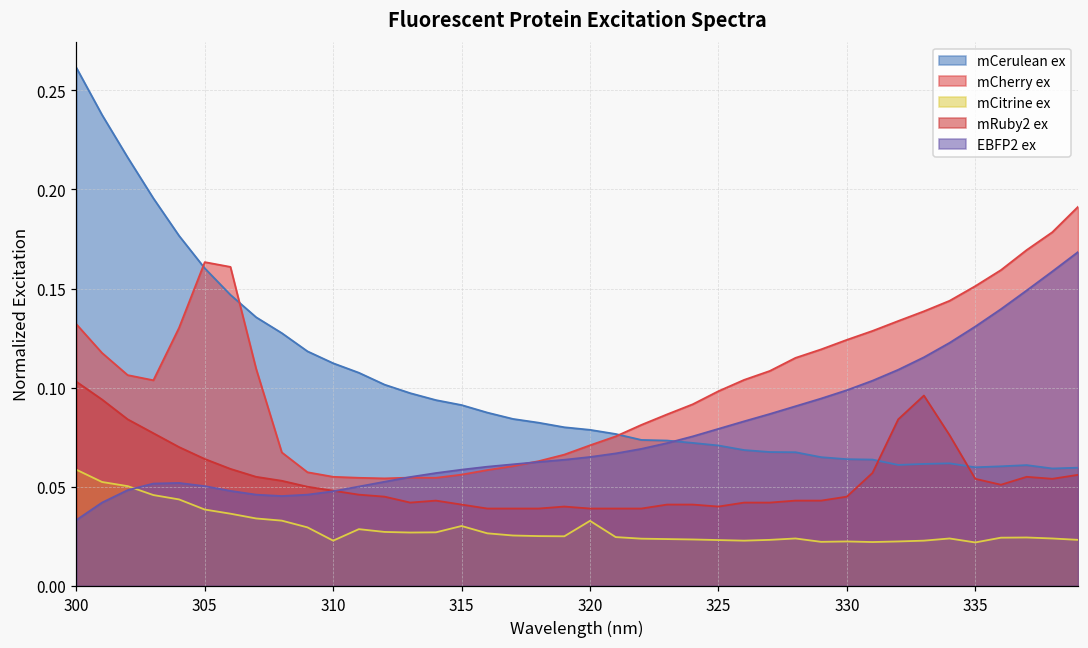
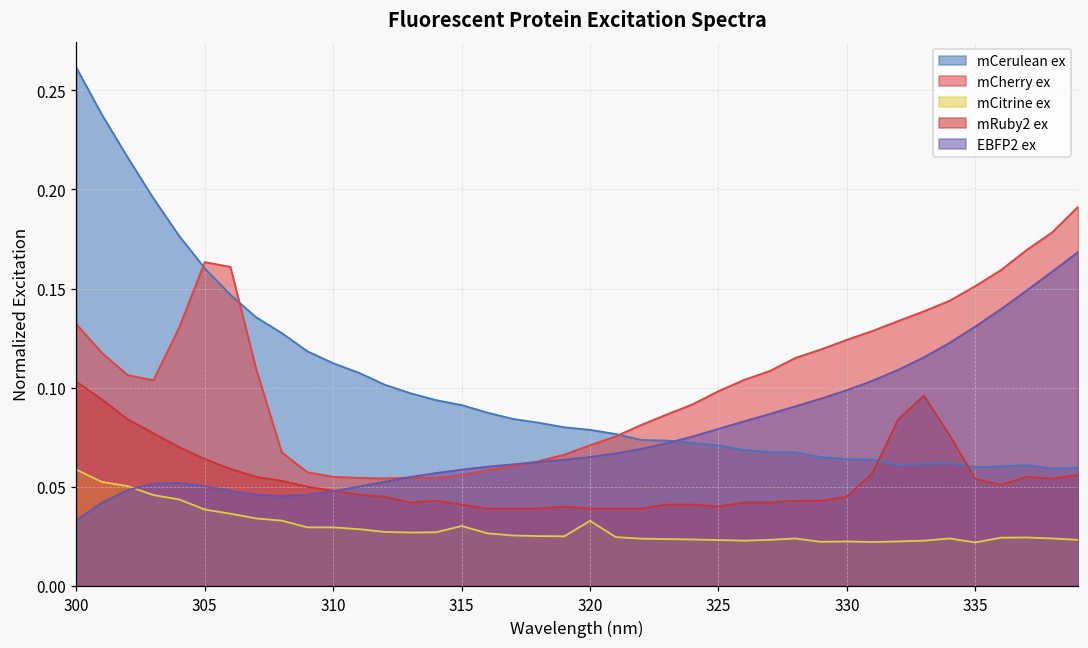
mCitrine ex, 310: 0.023 -> 0.030
